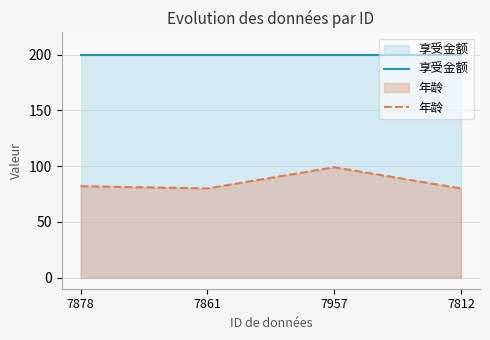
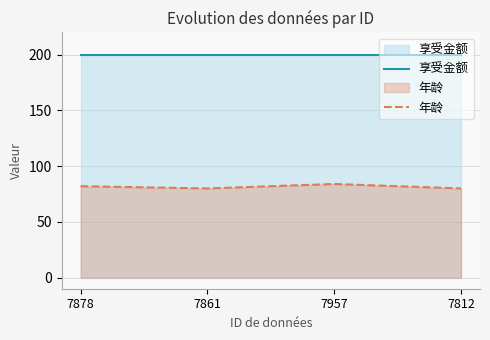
年龄, 7957: 99 -> 84
